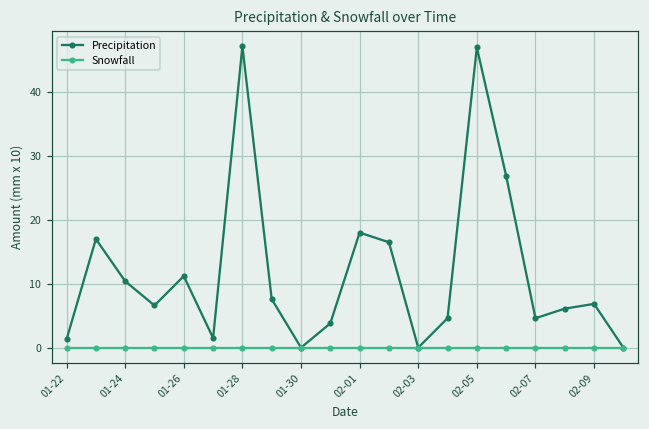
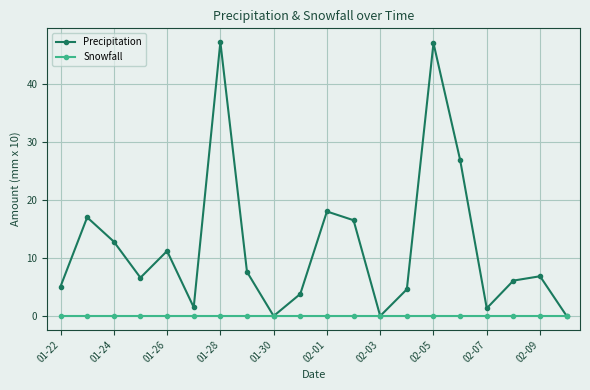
Precipitation, 01-22: 1 -> 5
Precipitation, 01-24: 10 -> 13
Precipitation, 02-07: 5 -> 1
